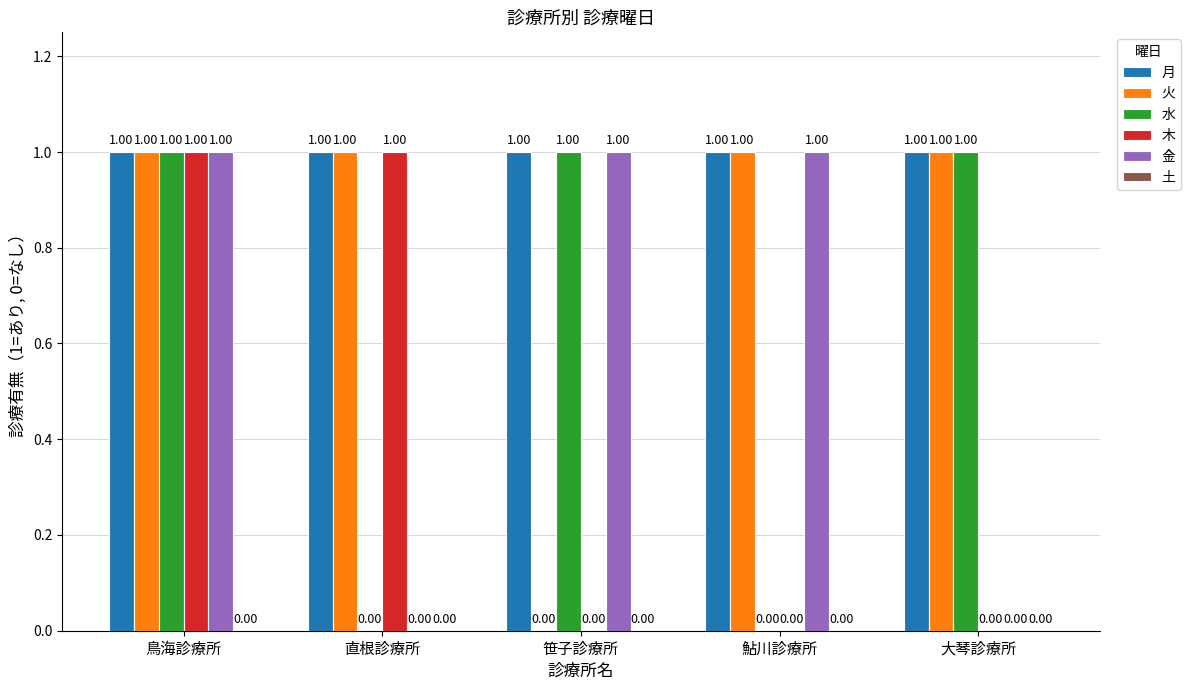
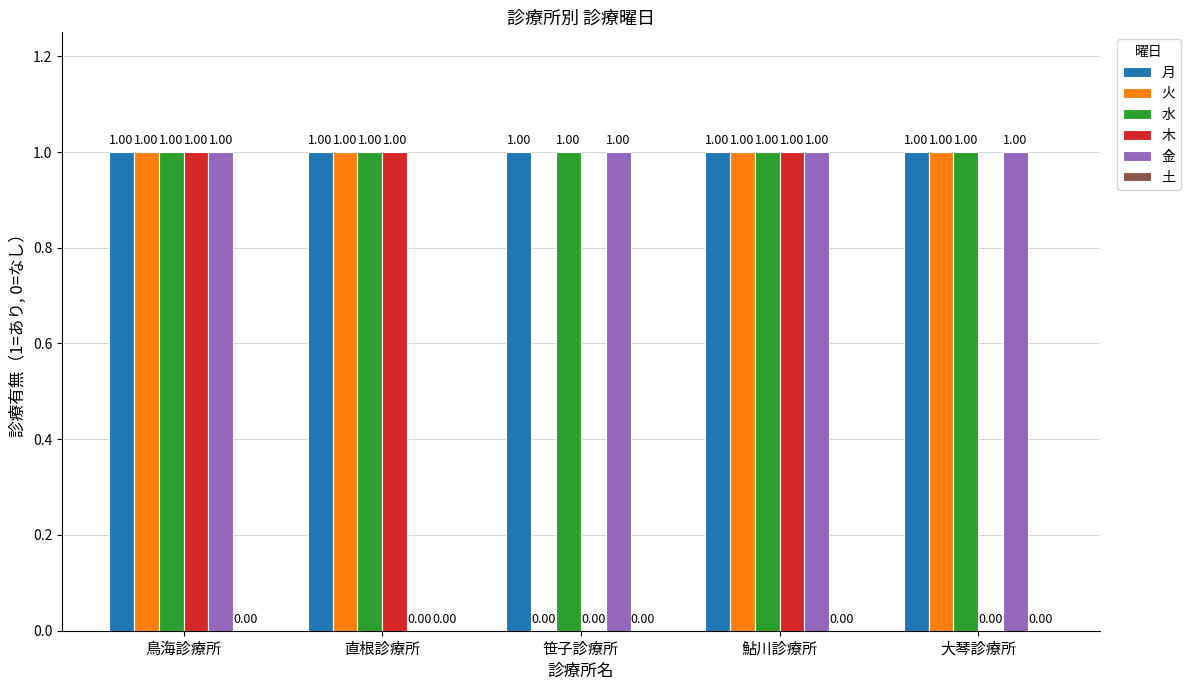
水, 直根診療所: 0.00 -> 1.00
水, 鮎川診療所: 0.00 -> 1.00
木, 鮎川診療所: 0.00 -> 1.00
金, 大琴診療所: 0.00 -> 1.00
